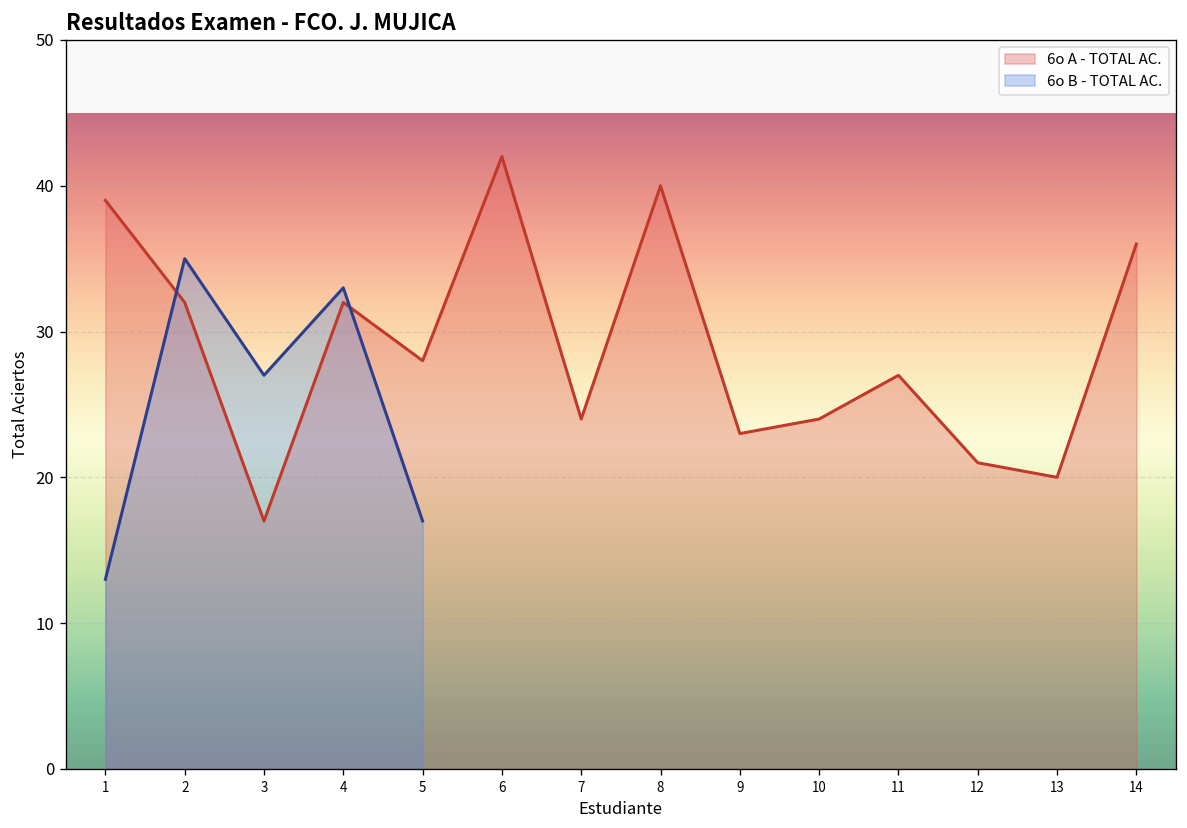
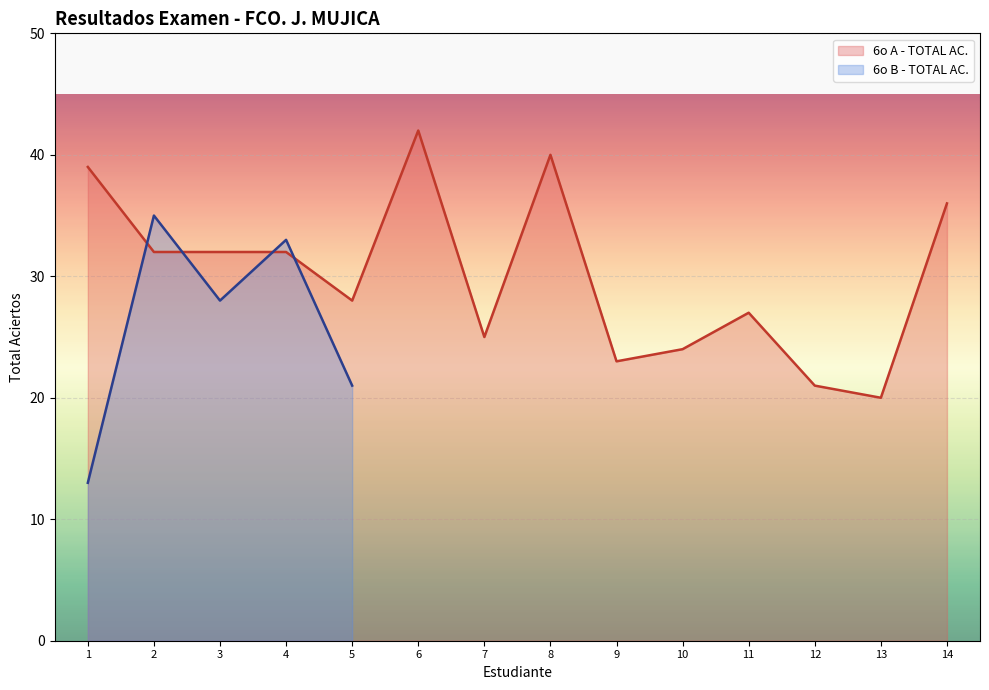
6o A - TOTAL AC., 3: 17 -> 32
6o B - TOTAL AC., 3: 27 -> 28
6o B - TOTAL AC., 5: 17 -> 21
6o A - TOTAL AC., 7: 24 -> 25
